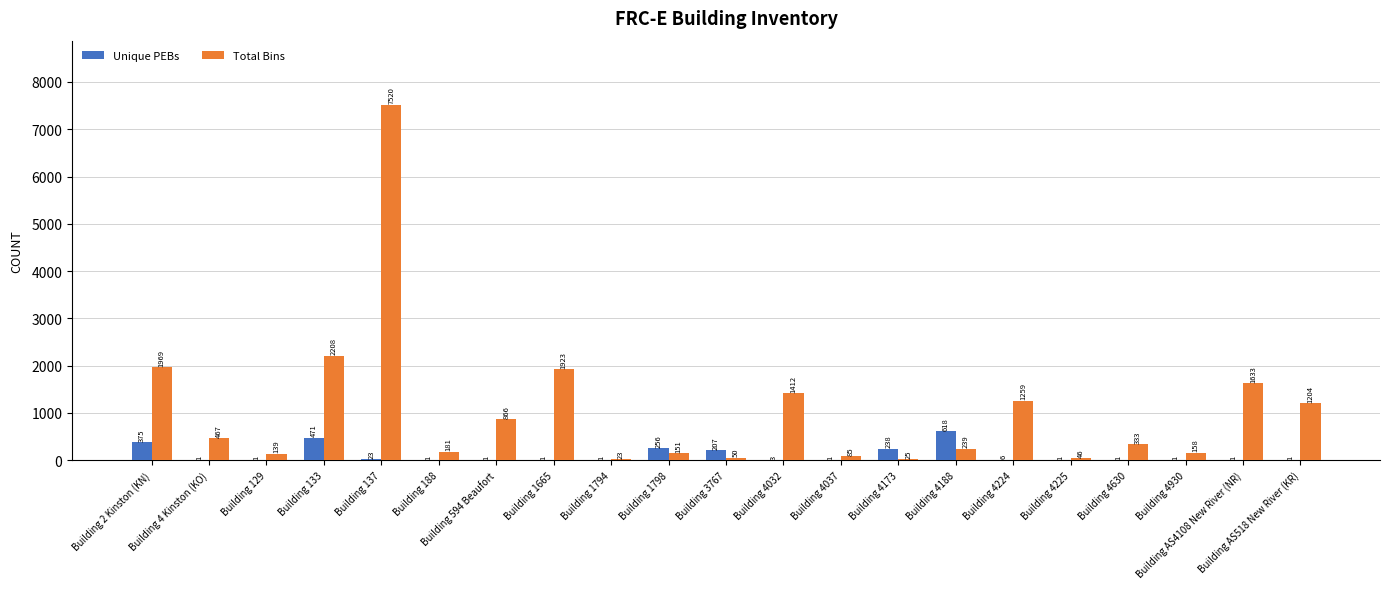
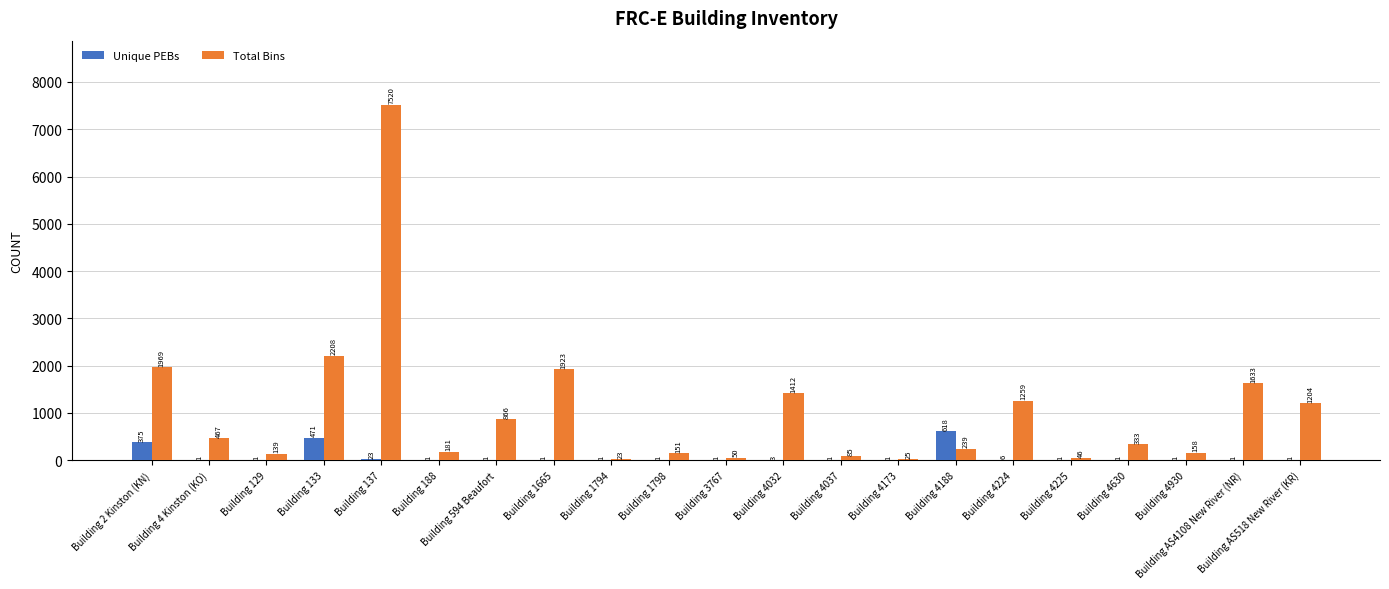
Unique PEBs, Building 1798: 256 -> 1
Unique PEBs, Building 3767: 207 -> 1
Unique PEBs, Building 4173: 238 -> 1
